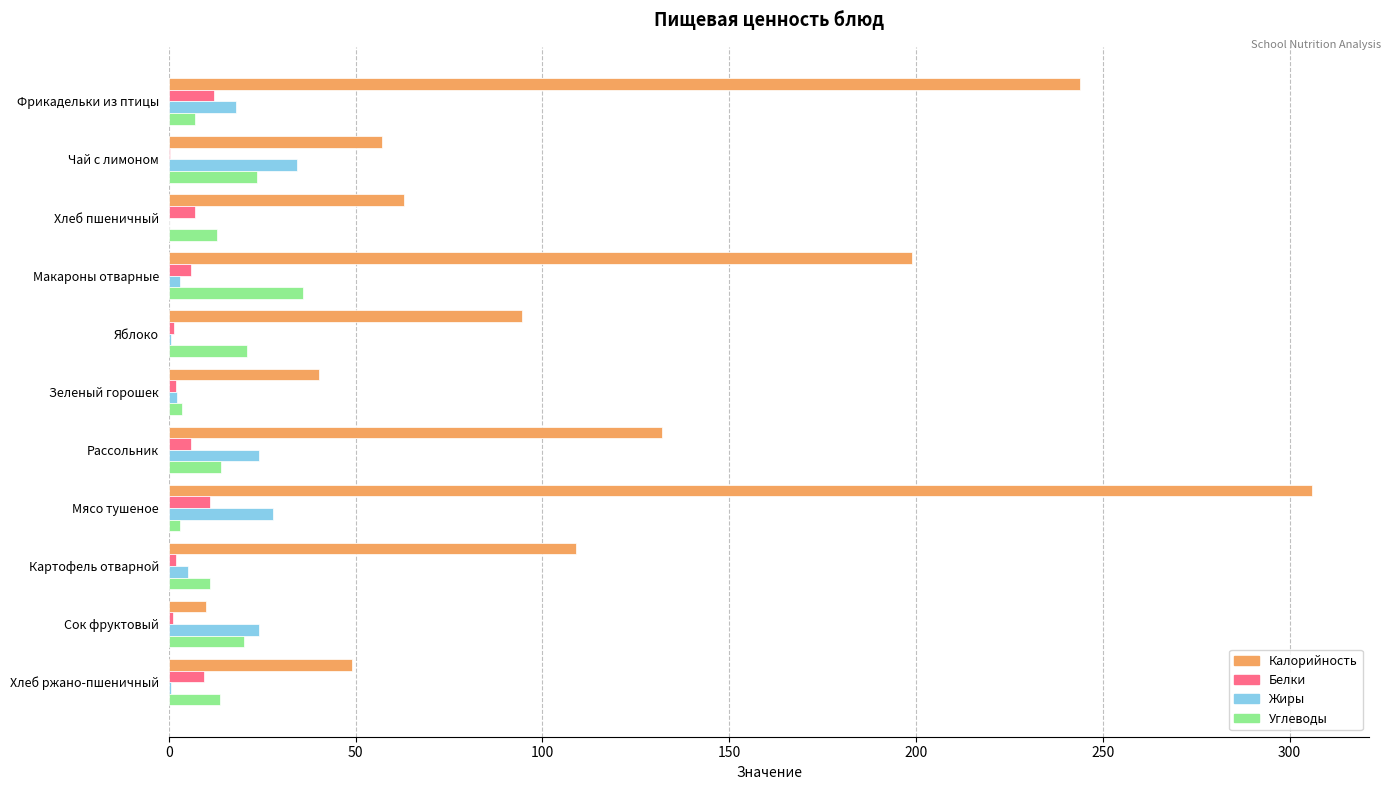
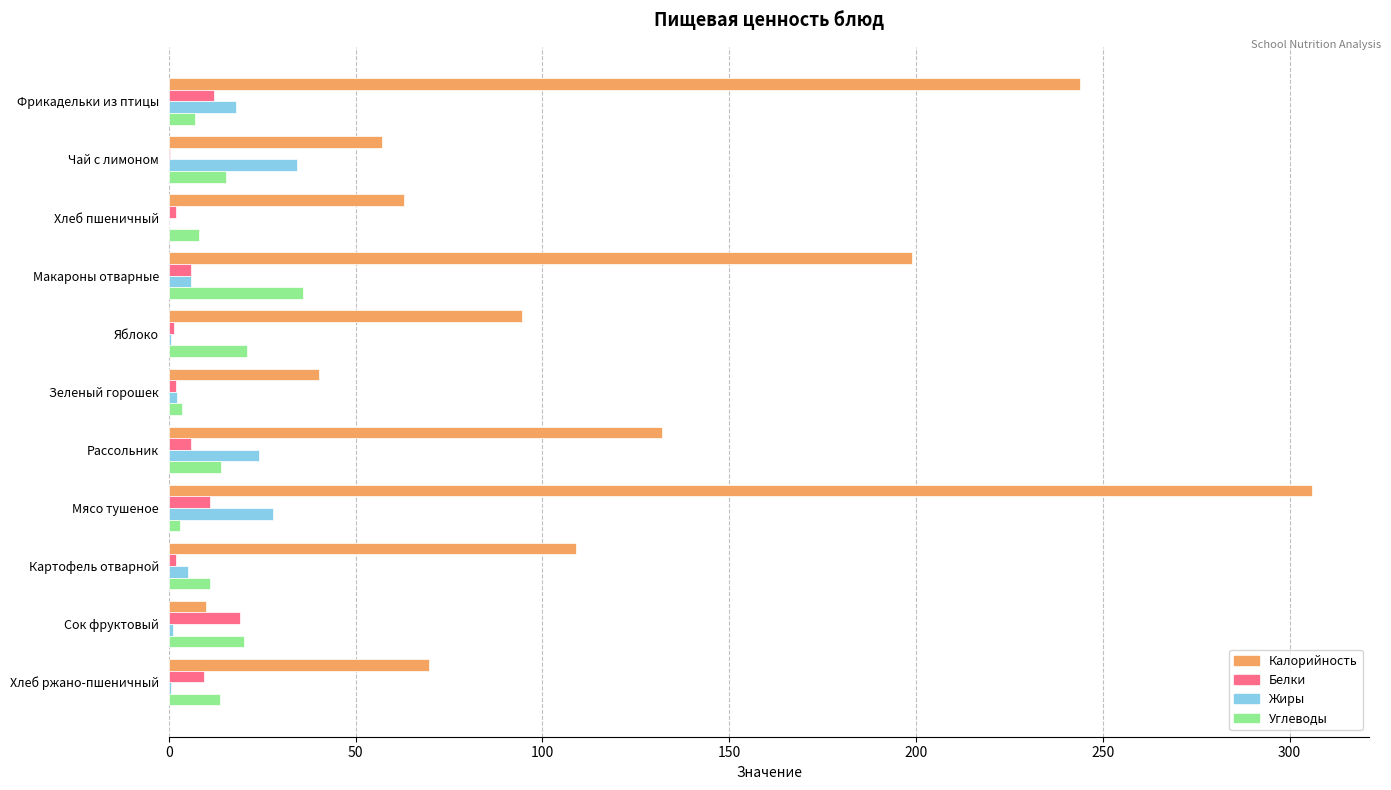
Углеводы, Чай с лимоном: 24 -> 15
Белки, Хлеб пшеничный: 7 -> 2
Углеводы, Хлеб пшеничный: 13 -> 8
Жиры, Макароны отварные: 3 -> 6
Белки, Сок фруктовый: 1 -> 19
Жиры, Сок фруктовый: 24 -> 1
Калорийность, Хлеб ржано-пшеничный: 49 -> 70
